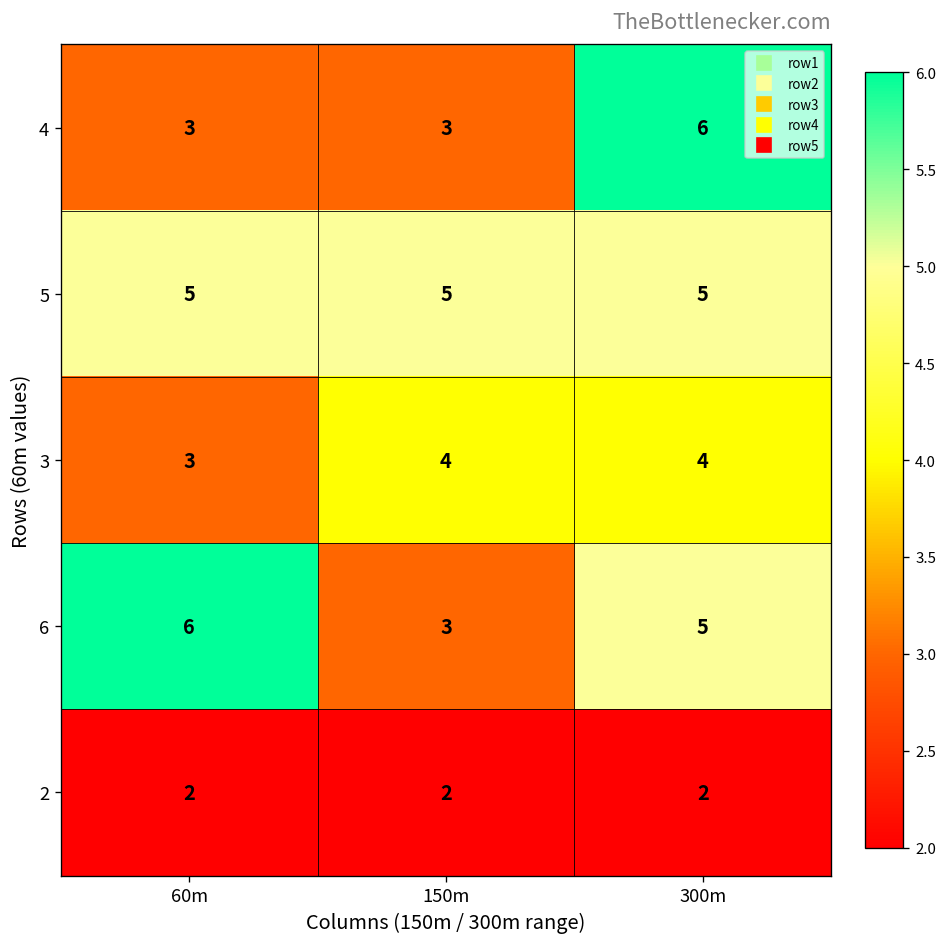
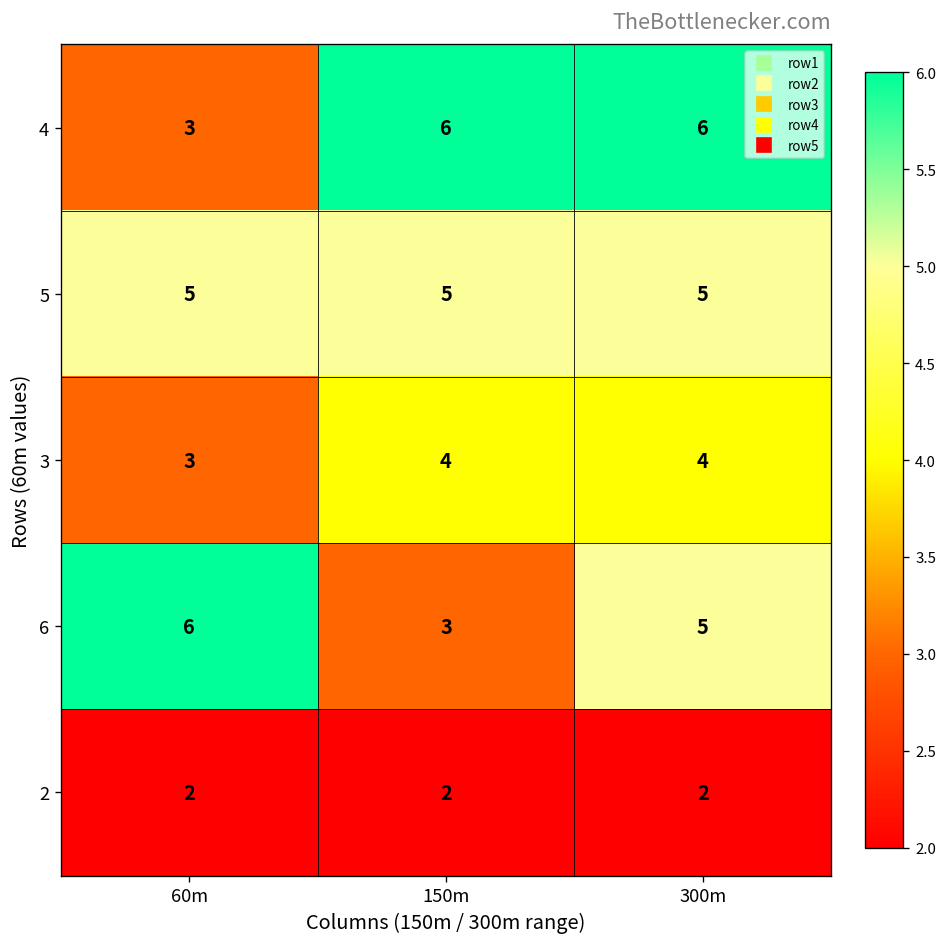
4, 150m: 3 -> 6
